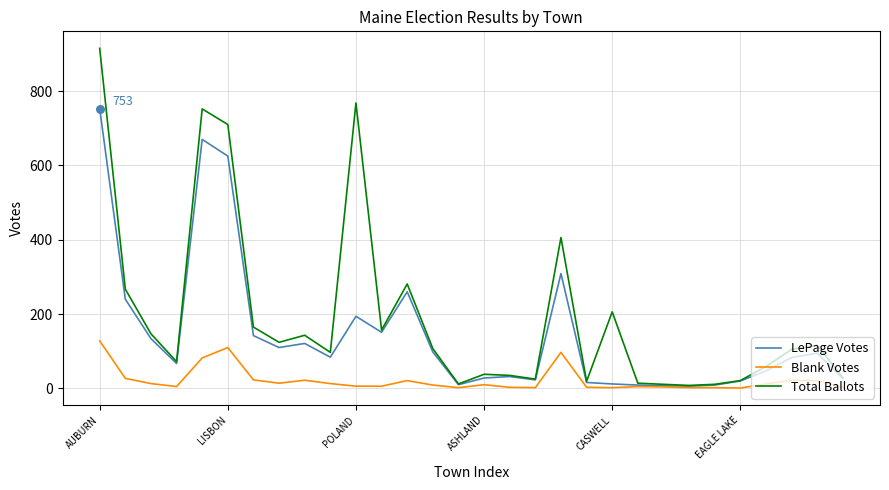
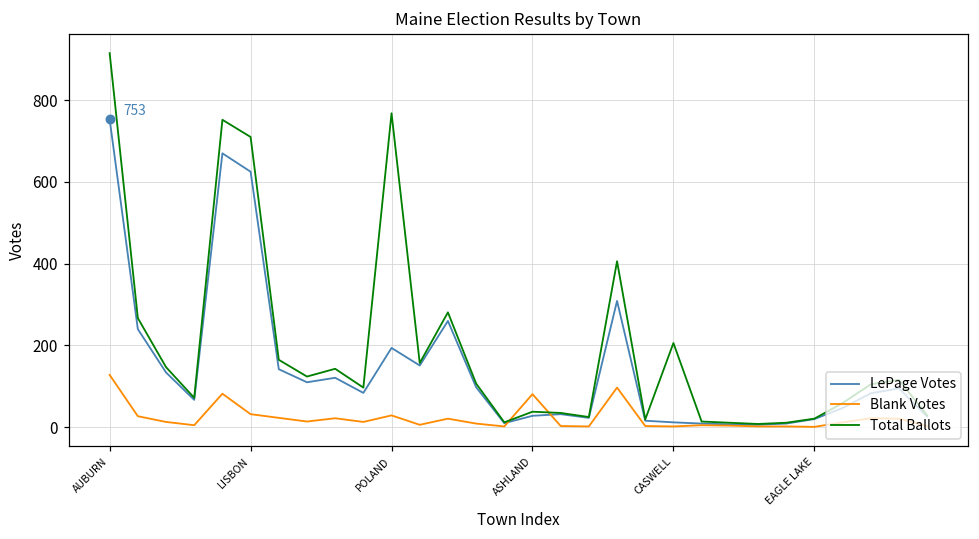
Blank Votes, LISBON: 110 -> 30
Blank Votes, POLAND: 10 -> 30
Blank Votes, ASHLAND: 10 -> 80
